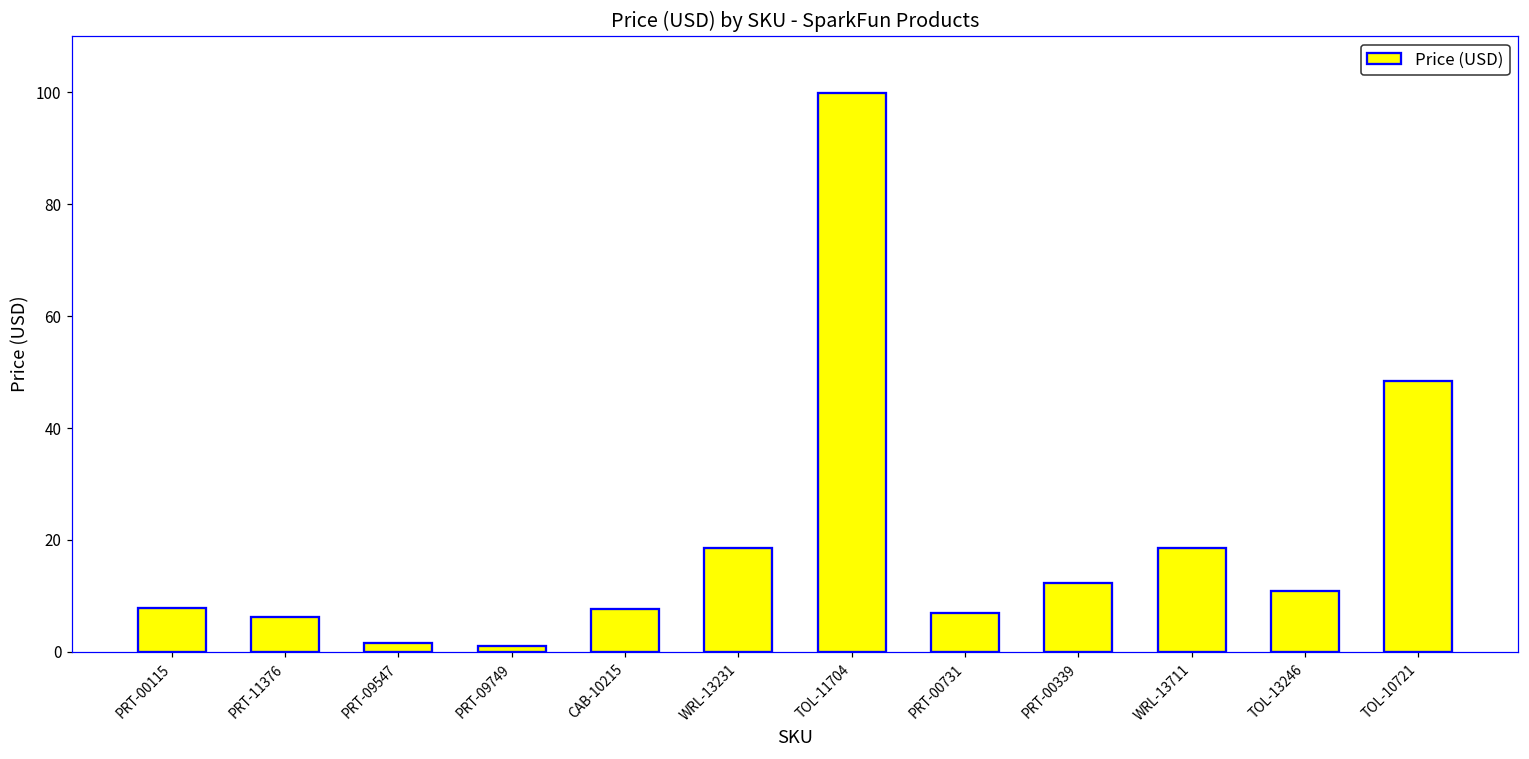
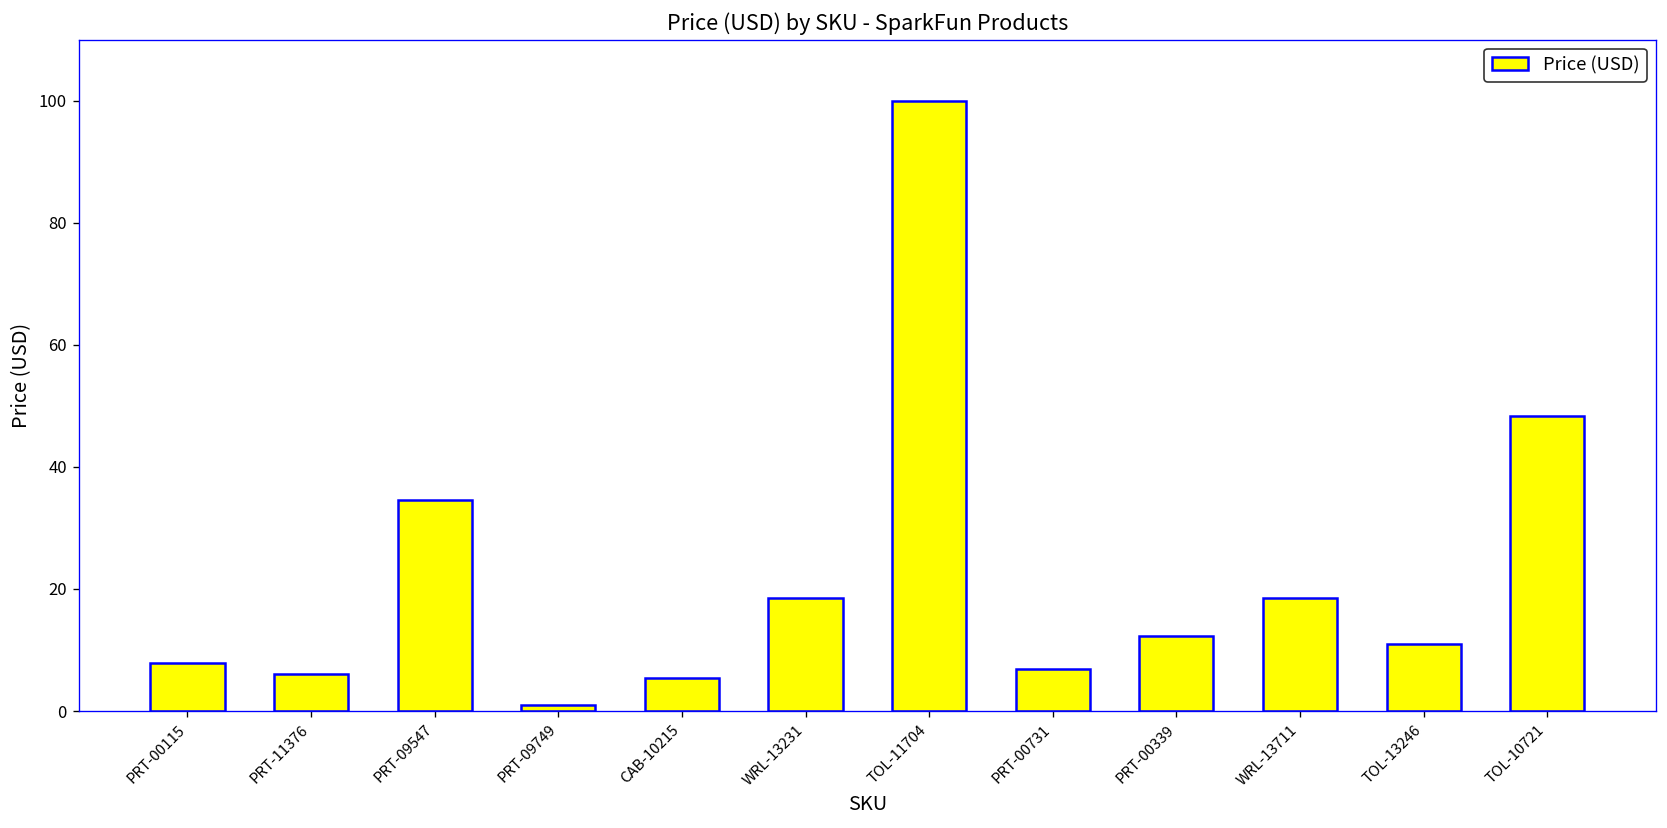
PRT-09547: 2 -> 35
CAB-10215: 8 -> 6
